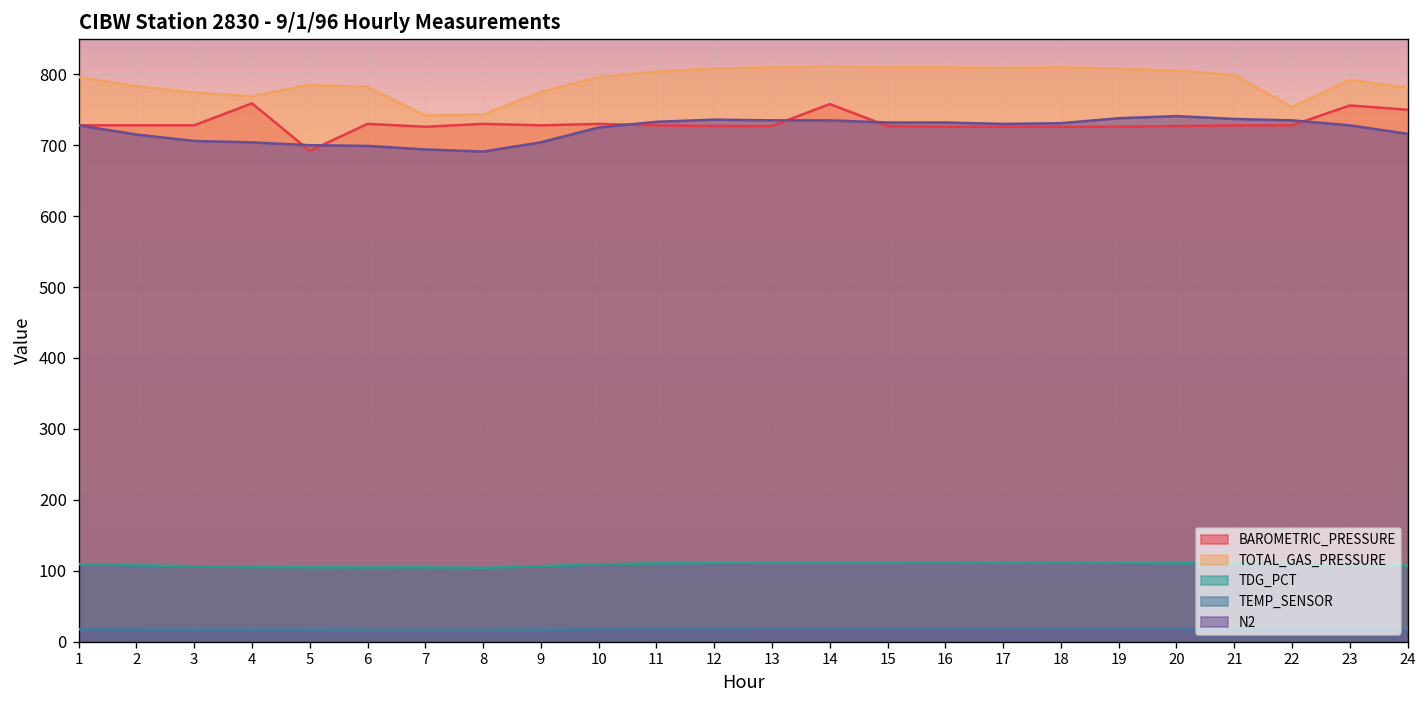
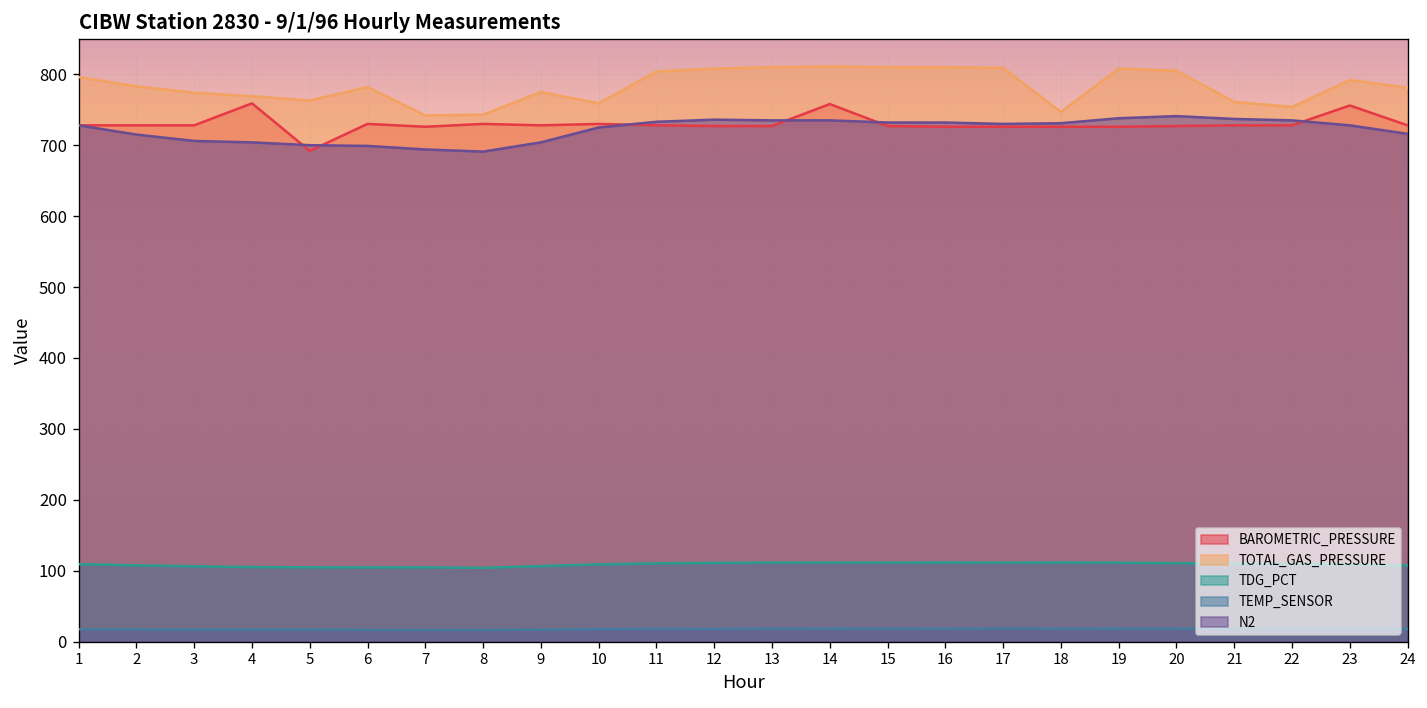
TOTAL_GAS_PRESSURE, 5: 790 -> 760
TOTAL_GAS_PRESSURE, 10: 800 -> 760
TOTAL_GAS_PRESSURE, 18: 810 -> 750
TOTAL_GAS_PRESSURE, 21: 800 -> 760
BAROMETRIC_PRESSURE, 24: 750 -> 730
